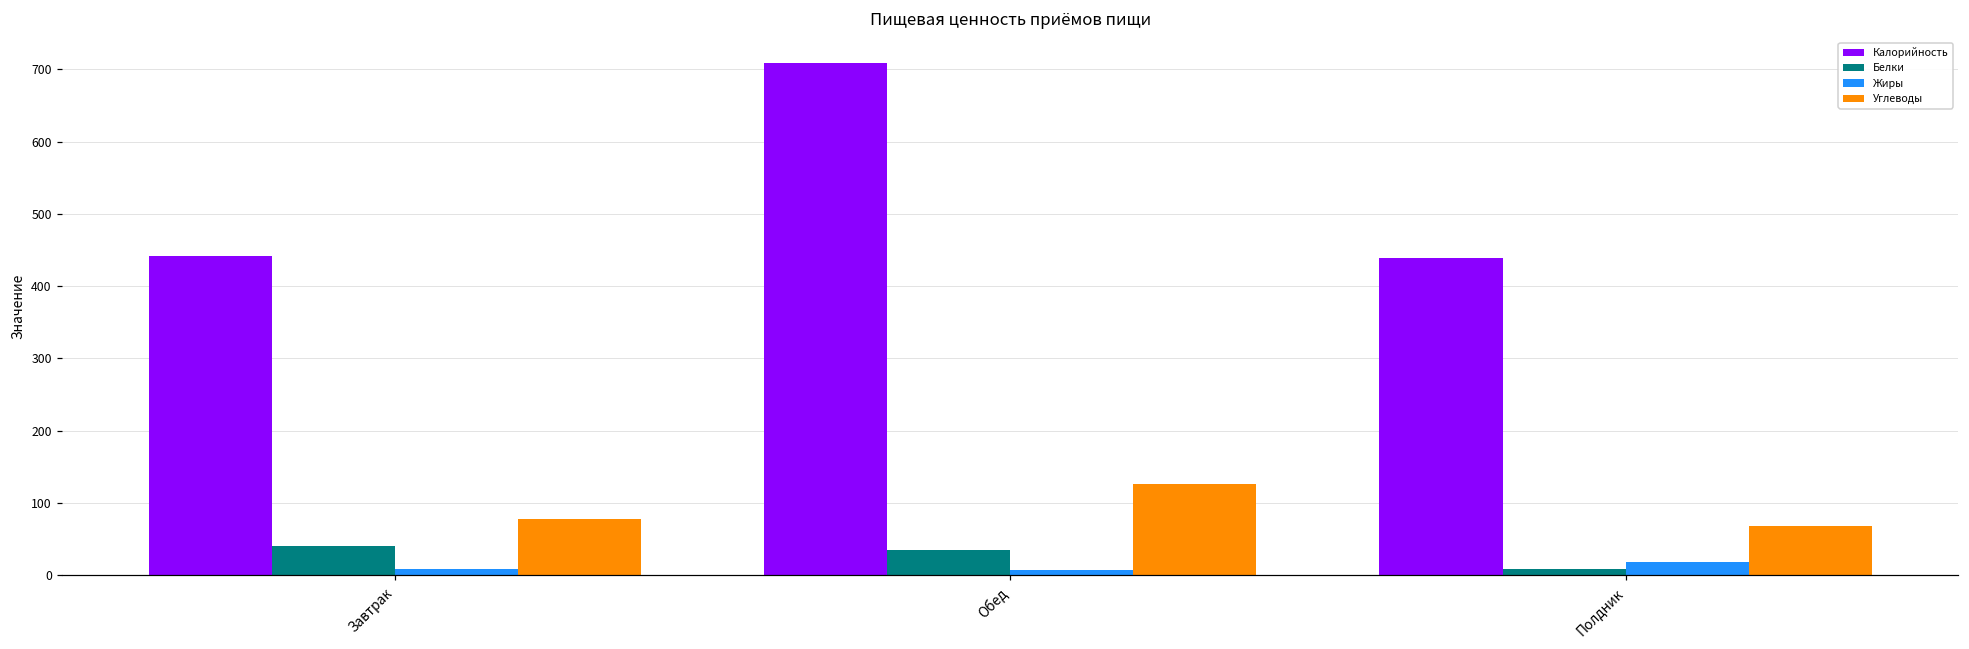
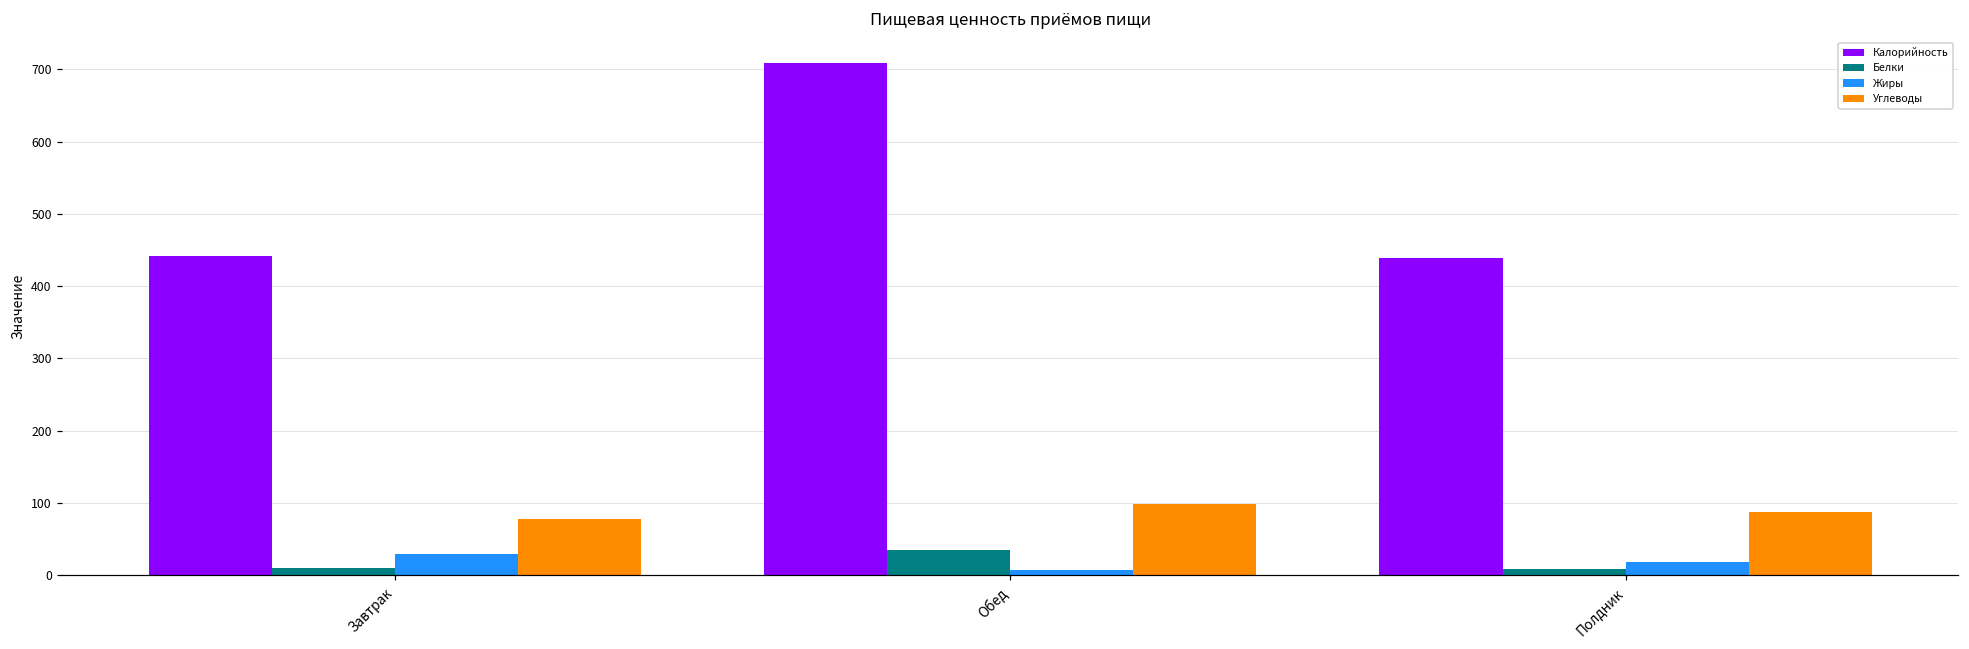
Белки, Завтрак: 40 -> 10
Жиры, Завтрак: 10 -> 30
Углеводы, Обед: 130 -> 100
Углеводы, Полдник: 70 -> 90
